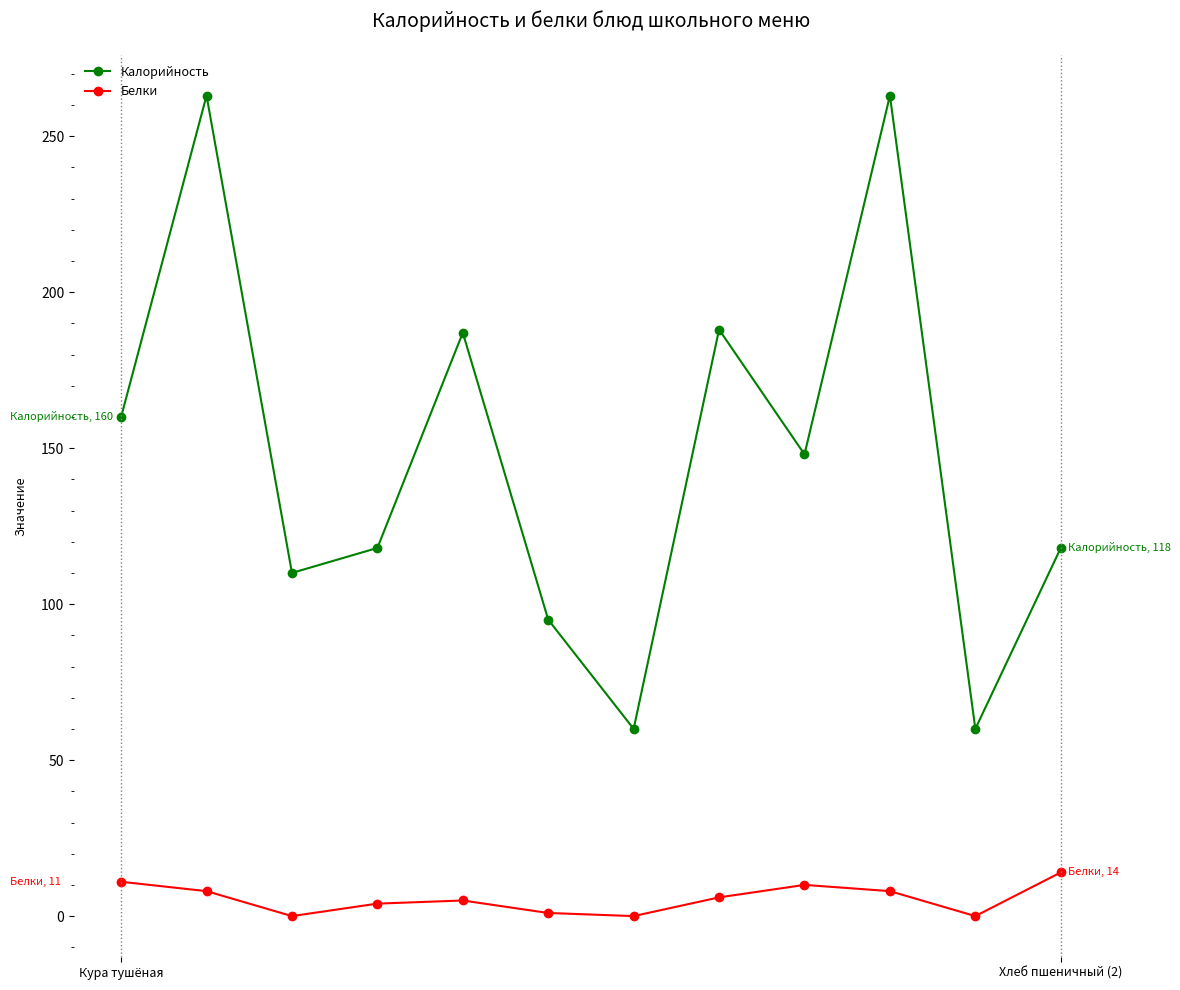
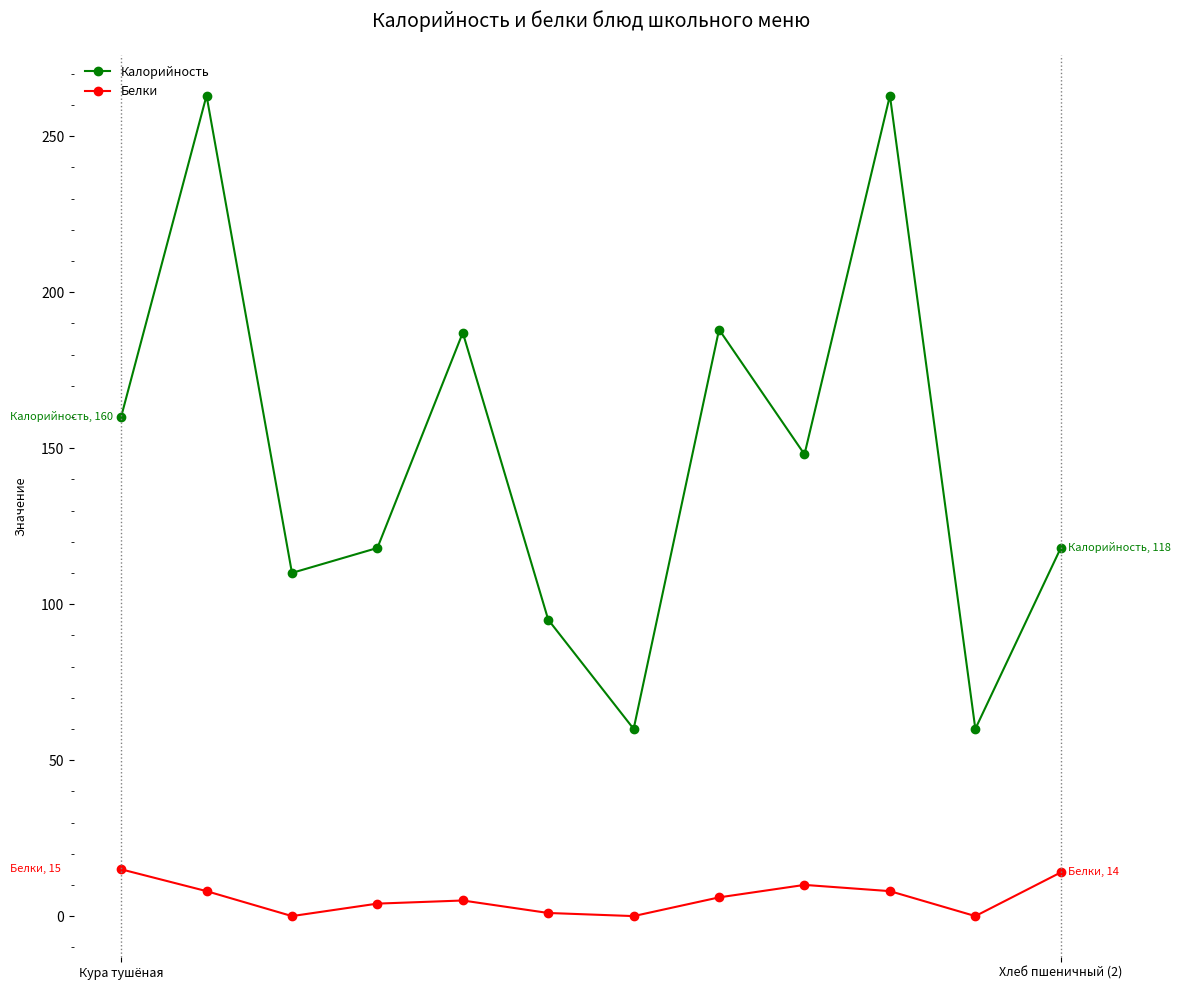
Белки, Кура тушёная: 11 -> 15
